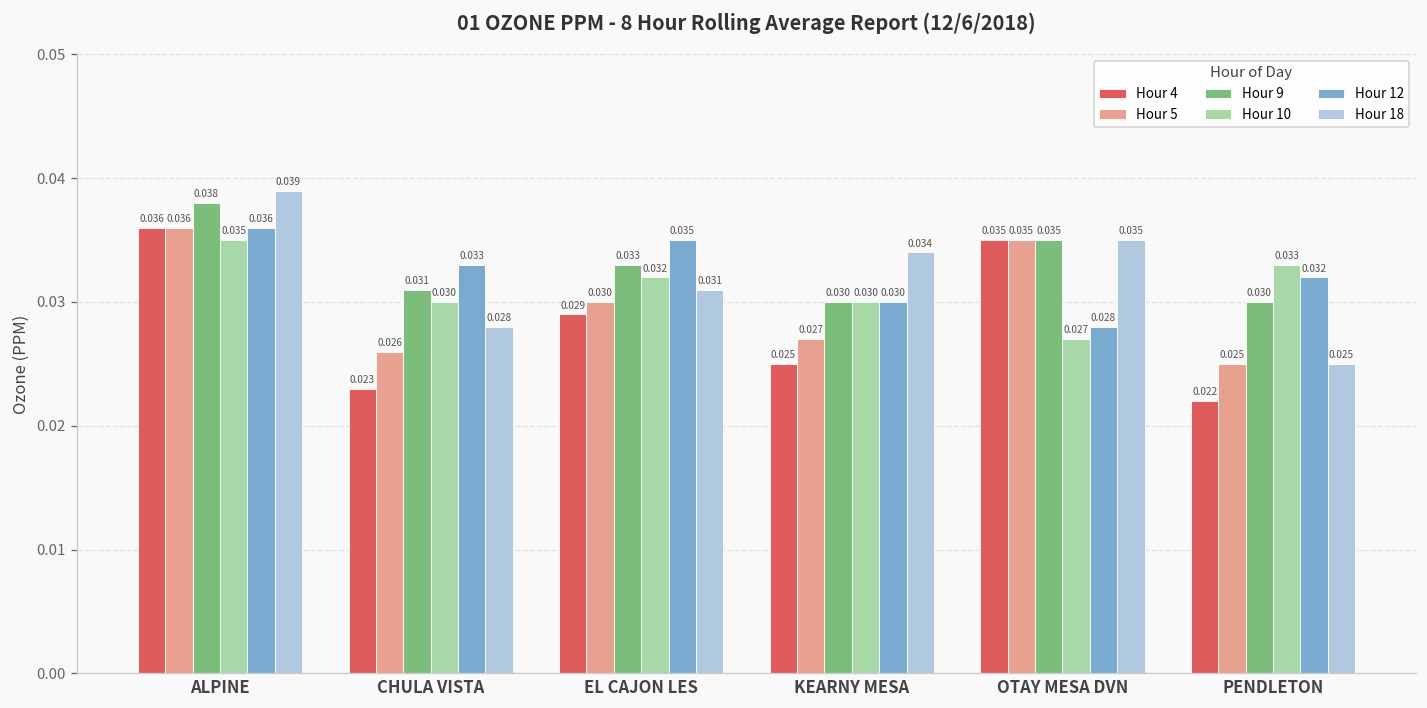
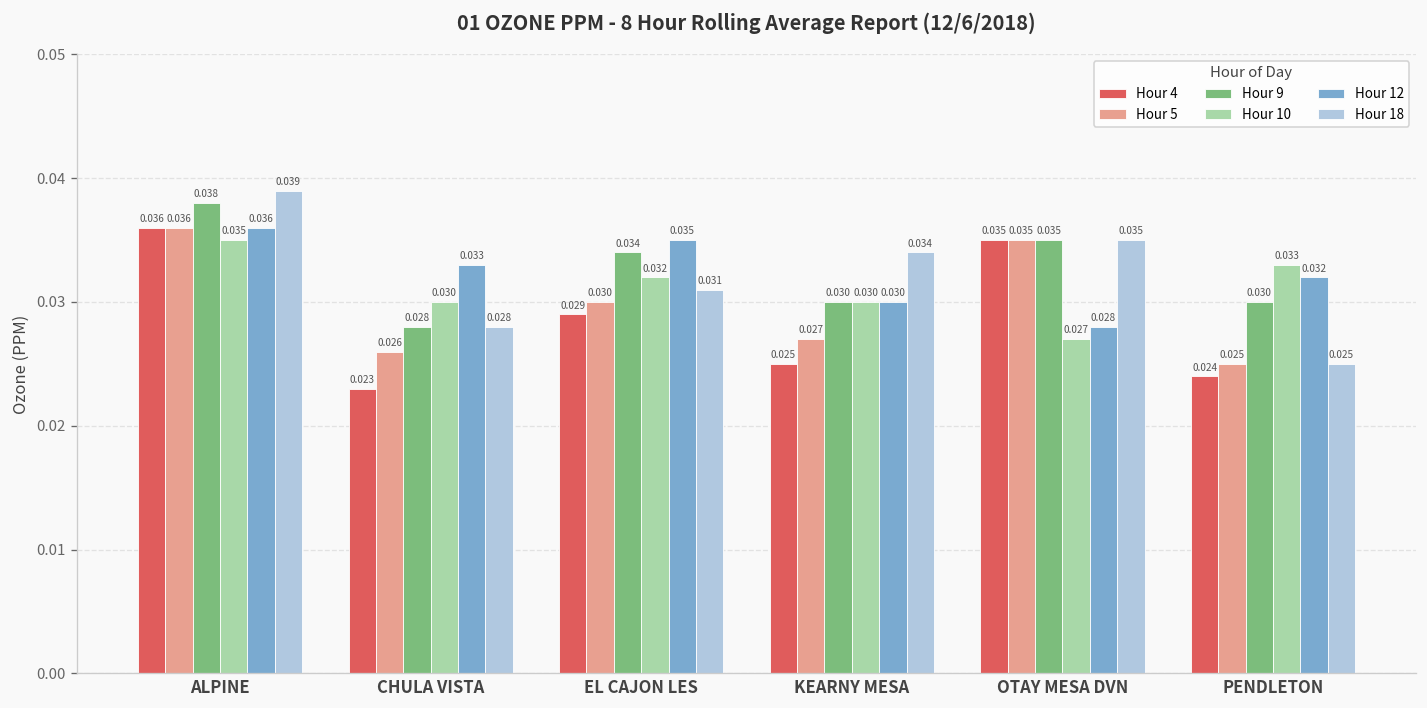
Hour 9, CHULA VISTA: 0.031 -> 0.028
Hour 9, EL CAJON LES: 0.033 -> 0.034
Hour 4, PENDLETON: 0.022 -> 0.024
